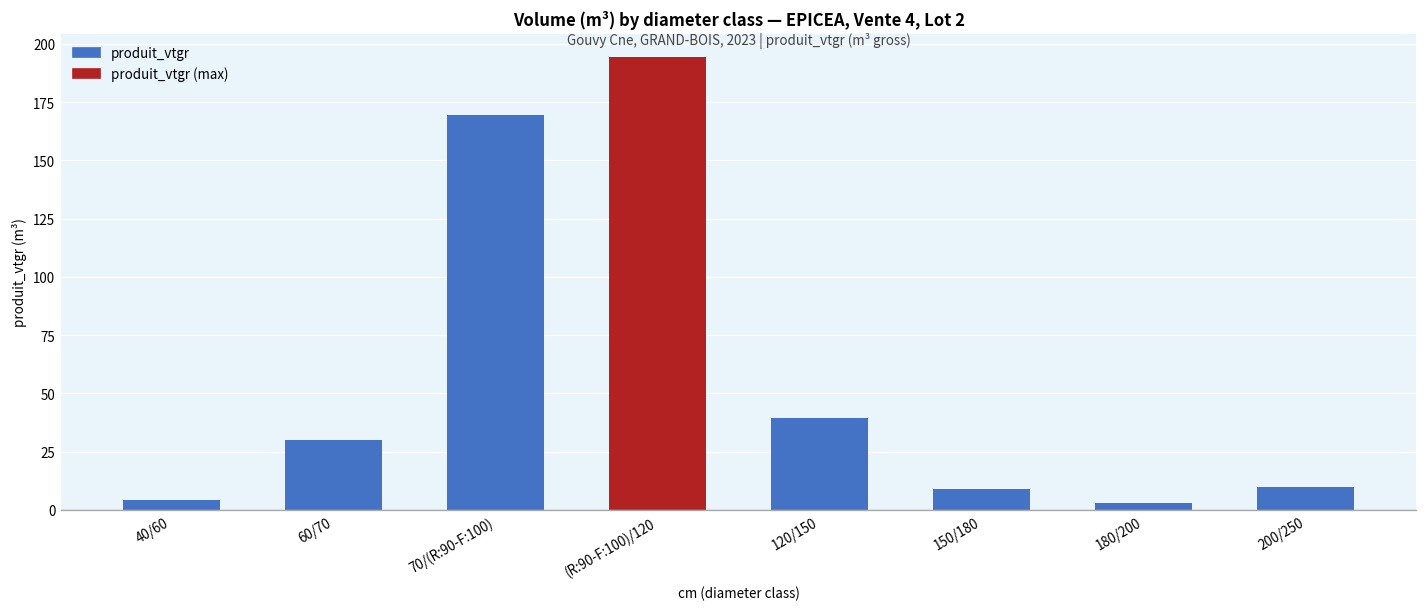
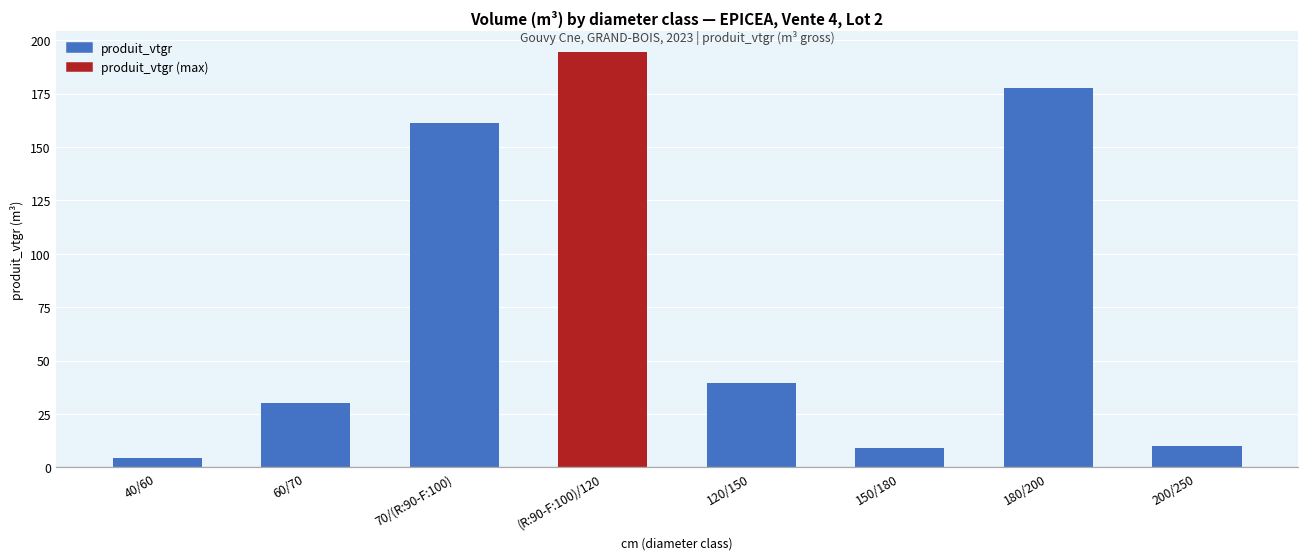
70/(R:90-F:100): 170 -> 161
180/200: 3 -> 177
